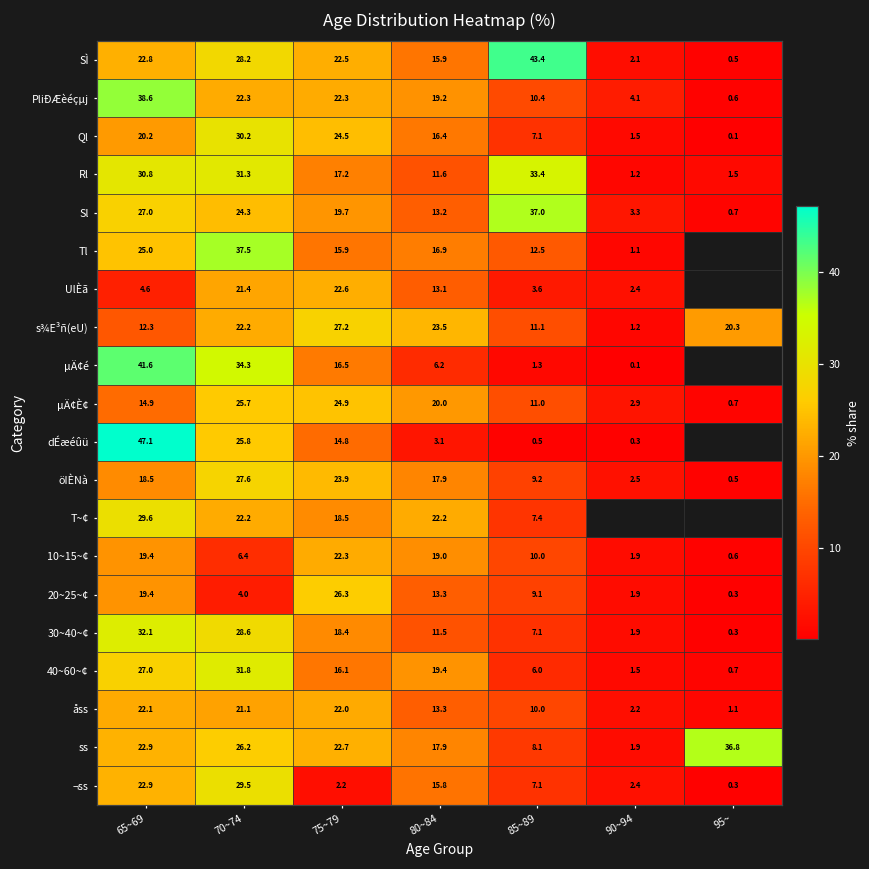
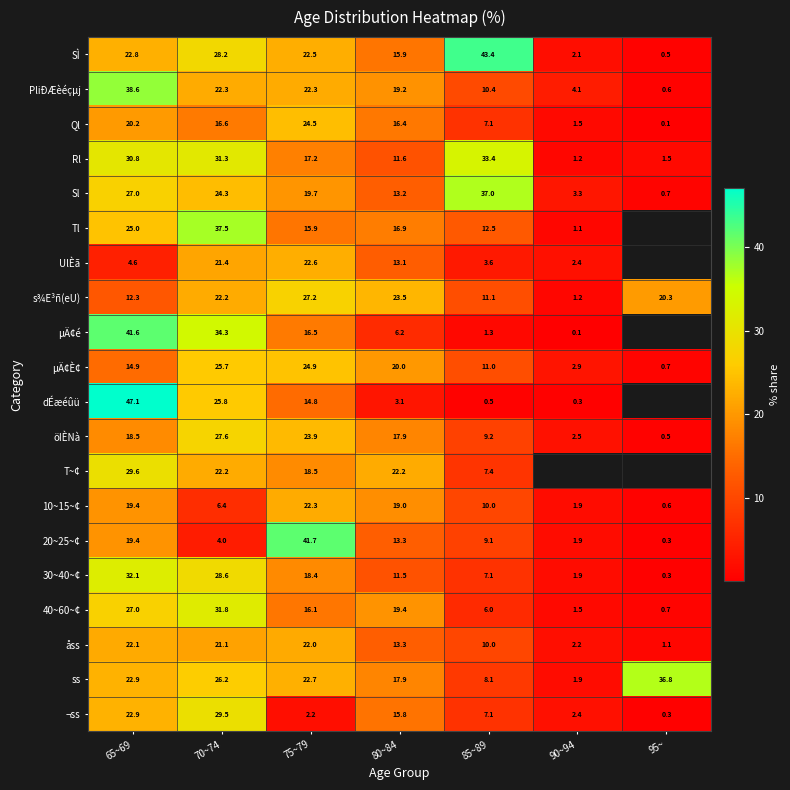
Ql, 70~74: 30.2 -> 16.6
20~25~¢, 75~79: 26.3 -> 41.7
